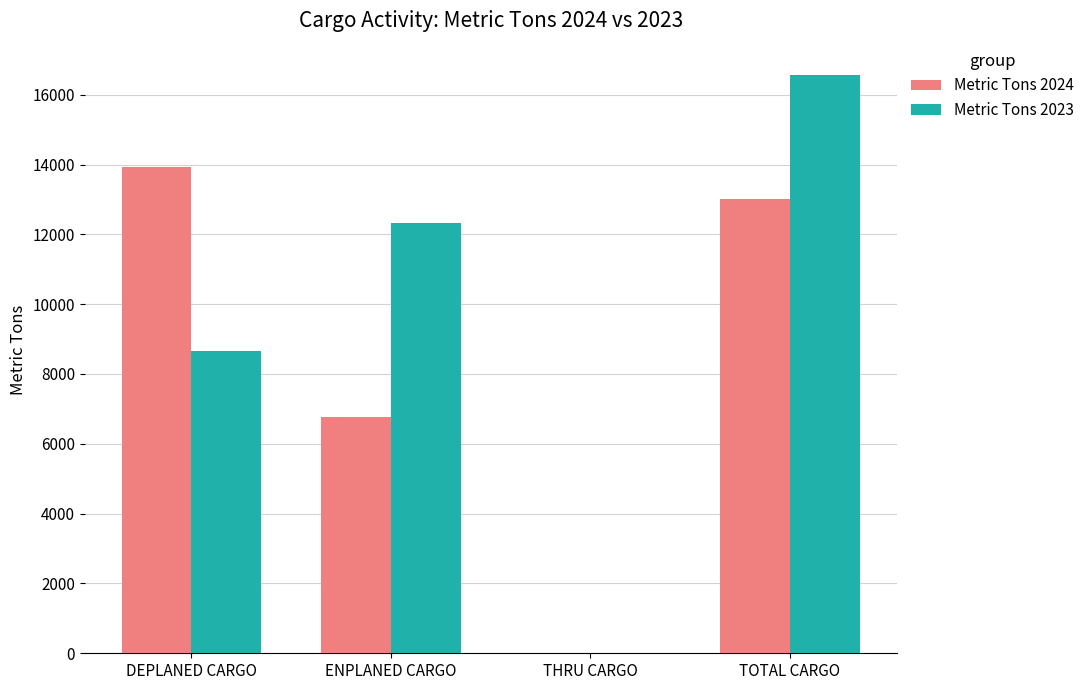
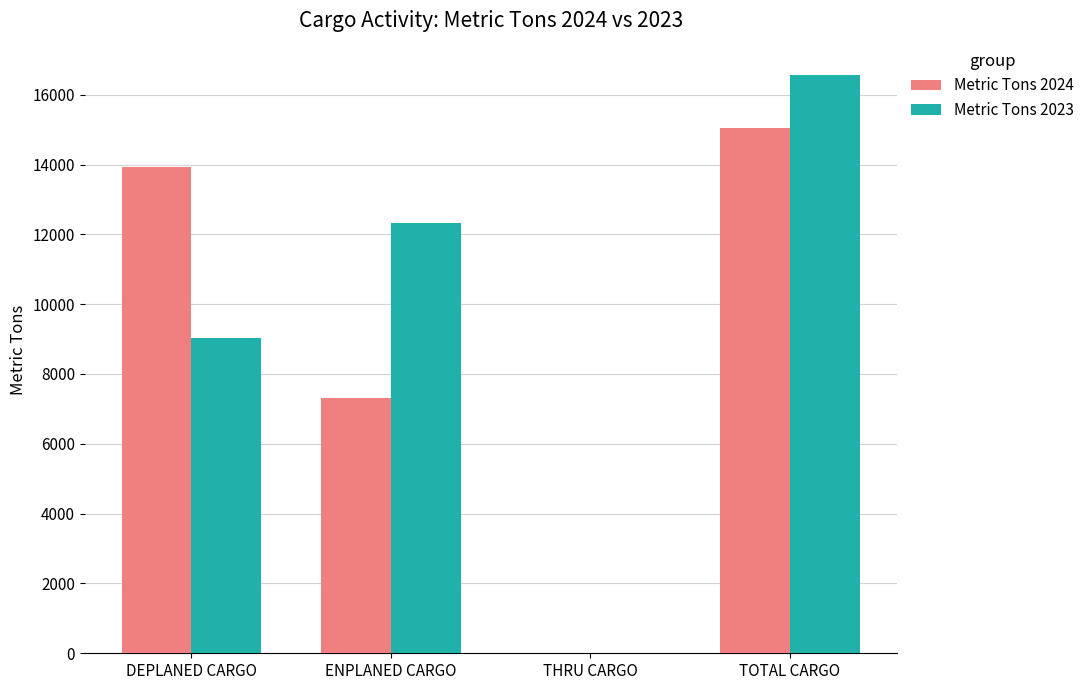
Metric Tons 2023, DEPLANED CARGO: 8700 -> 9000
Metric Tons 2024, ENPLANED CARGO: 6800 -> 7300
Metric Tons 2024, TOTAL CARGO: 13000 -> 15000
